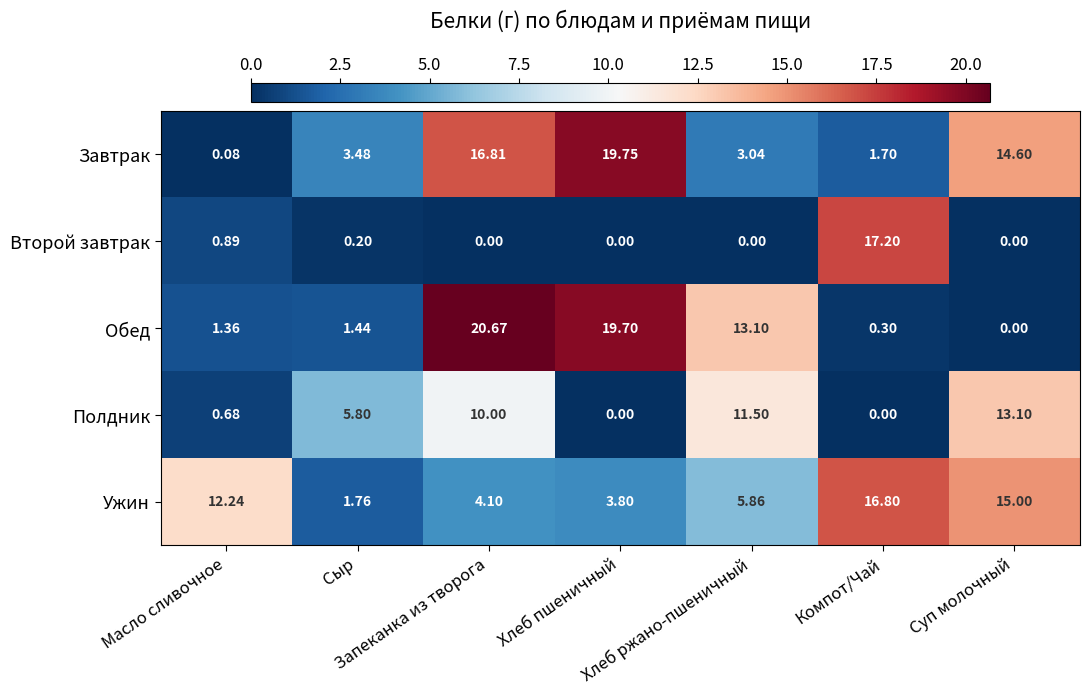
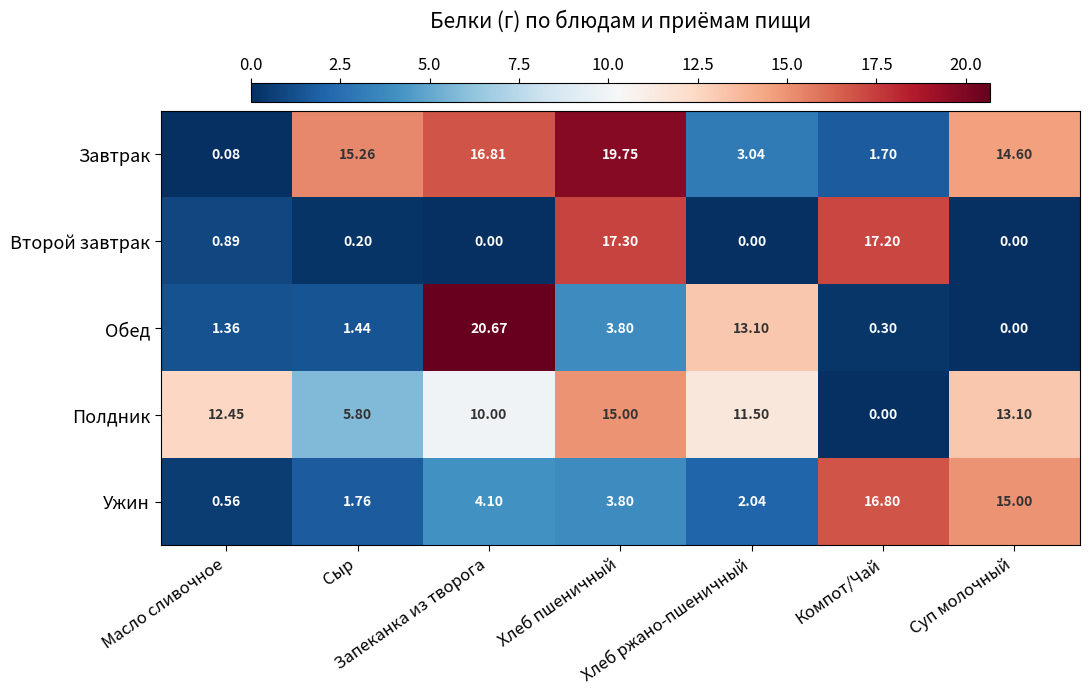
Завтрак, Сыр: 3.48 -> 15.26
Второй завтрак, Хлеб пшеничный: 0.00 -> 17.30
Обед, Хлеб пшеничный: 19.70 -> 3.80
Полдник, Масло сливочное: 0.68 -> 12.45
Полдник, Хлеб пшеничный: 0.00 -> 15.00
Ужин, Масло сливочное: 12.24 -> 0.56
Ужин, Хлеб ржано-пшеничный: 5.86 -> 2.04
